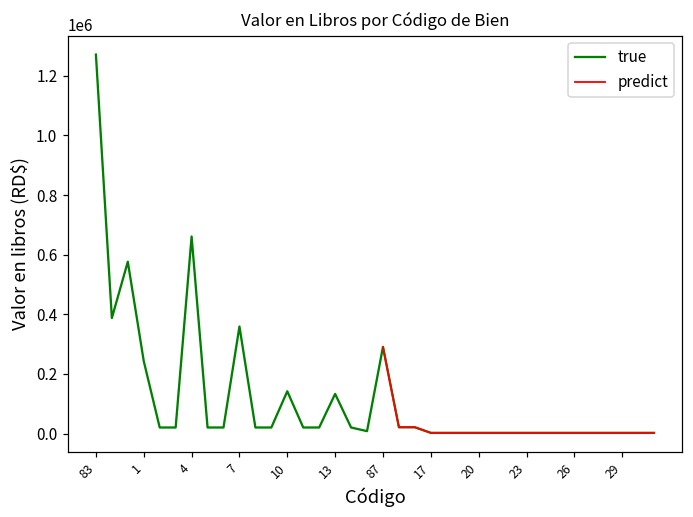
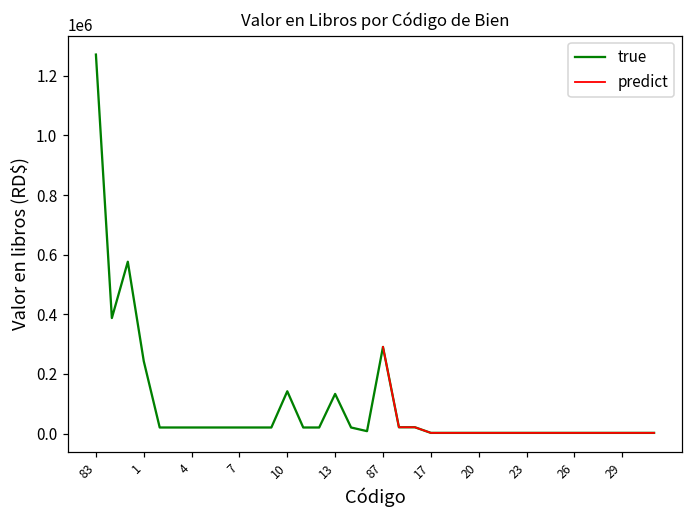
true, 4: 660000 -> 20000
true, 7: 360000 -> 20000
